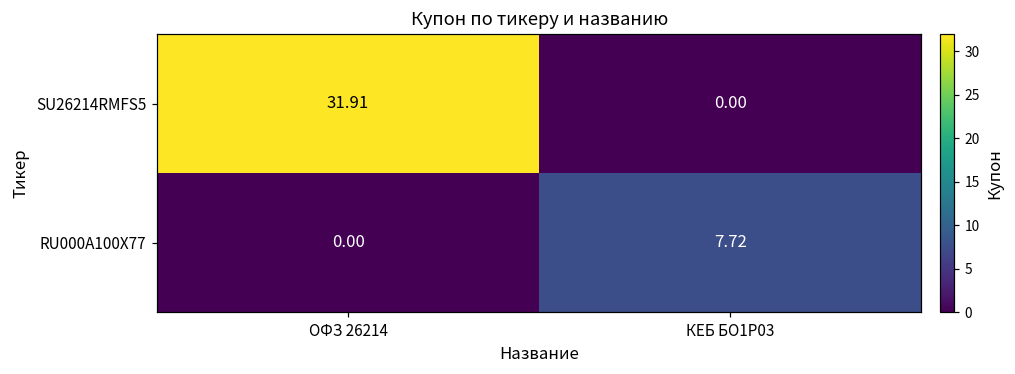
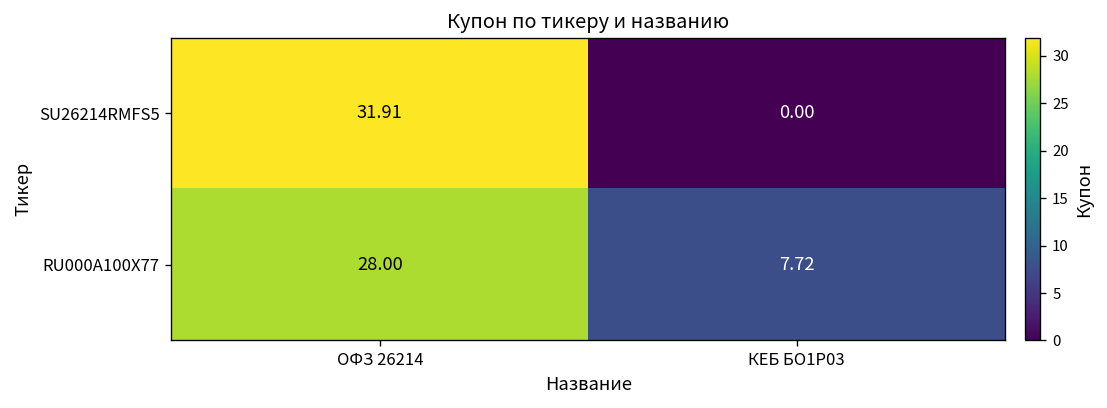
RU000A100X77, ОФЗ 26214: 0.00 -> 28.00
